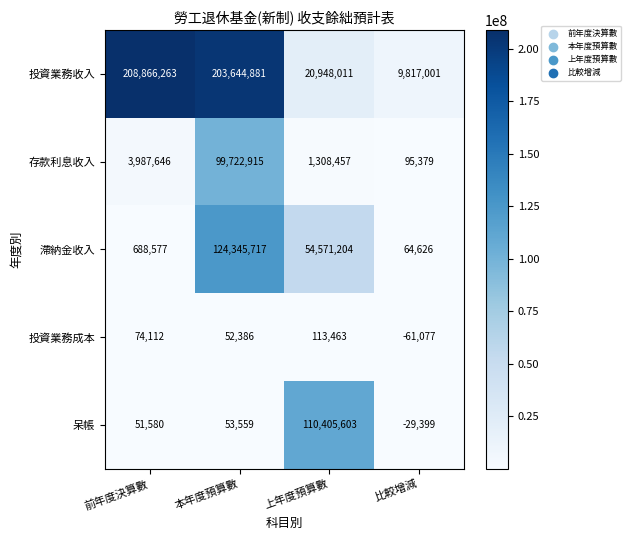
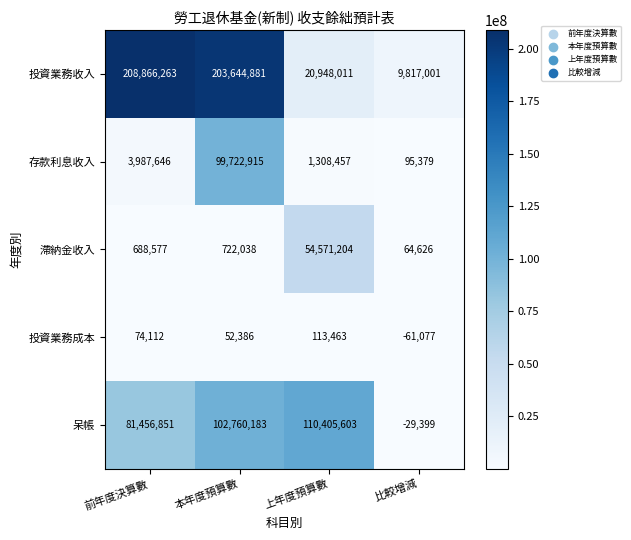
滯納金收入, 本年度預算數: 124,345,717 -> 722,038
呆帳, 前年度決算數: 51,580 -> 81,456,851
呆帳, 本年度預算數: 53,559 -> 102,760,183
